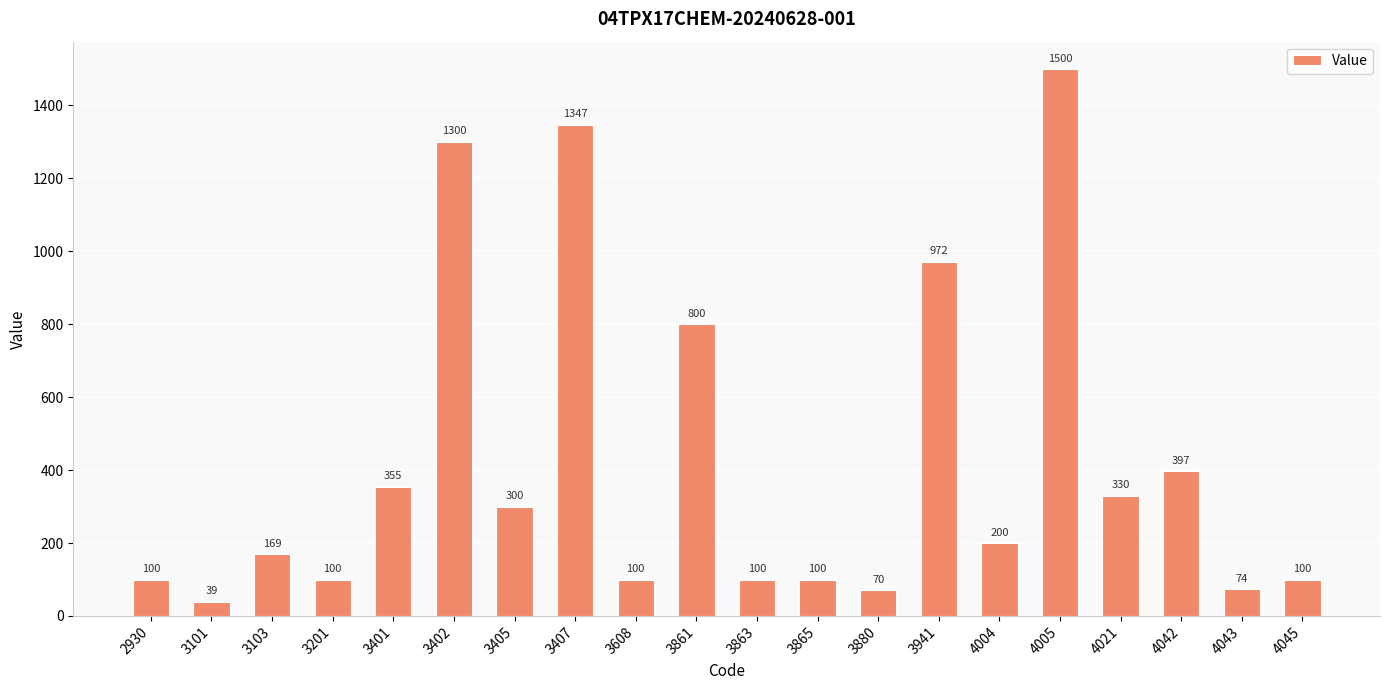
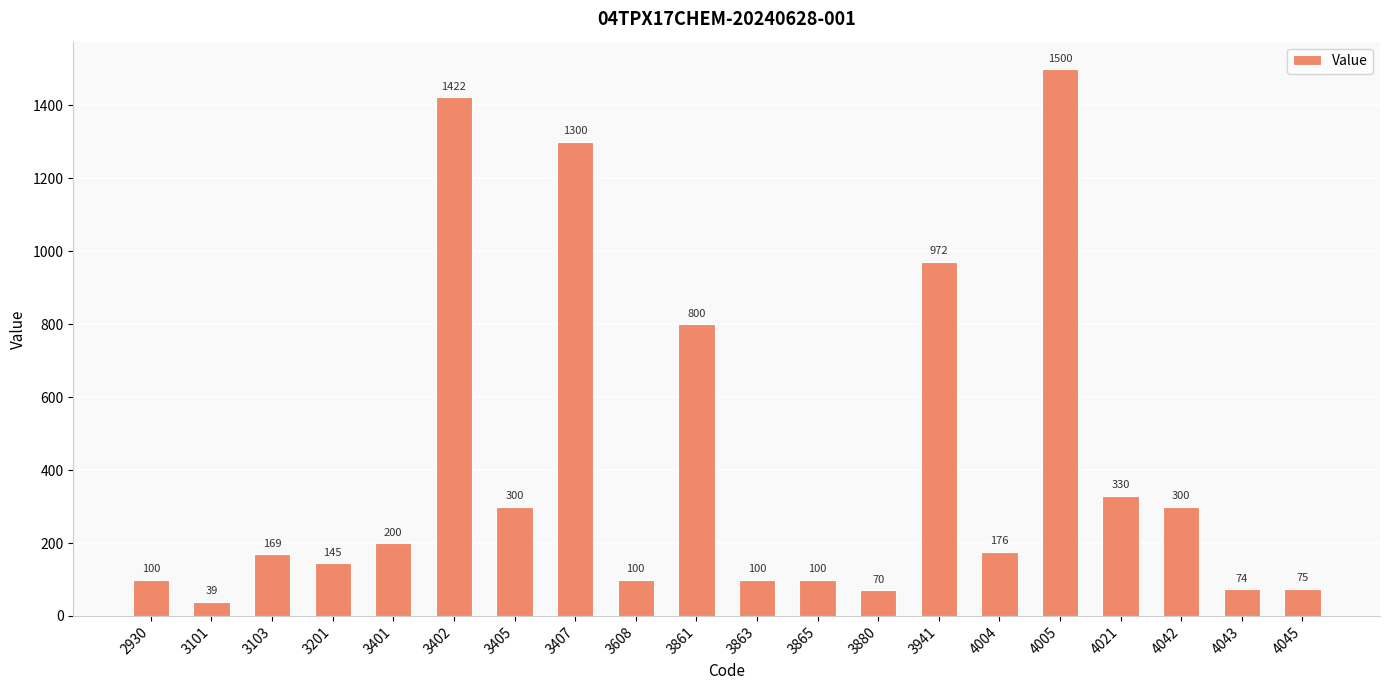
3201: 100 -> 145
3401: 355 -> 200
3402: 1300 -> 1422
3407: 1347 -> 1300
4004: 200 -> 176
4042: 397 -> 300
4045: 100 -> 75
